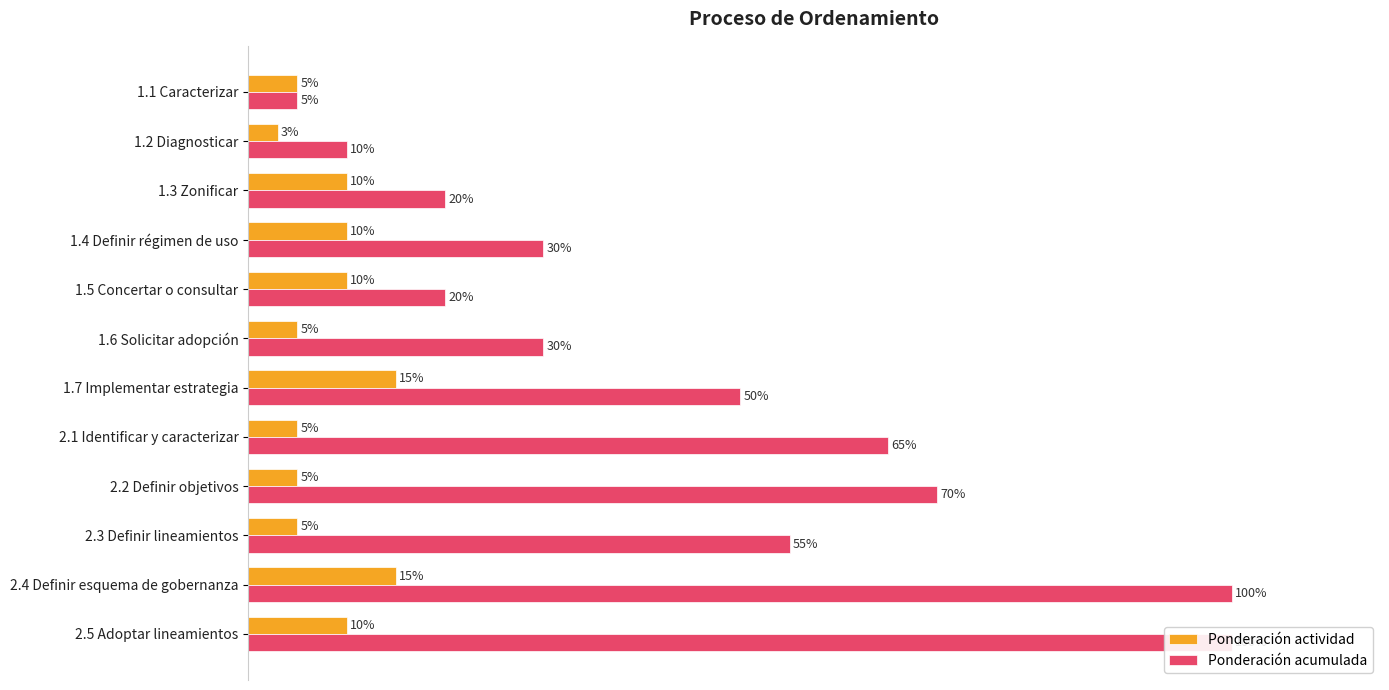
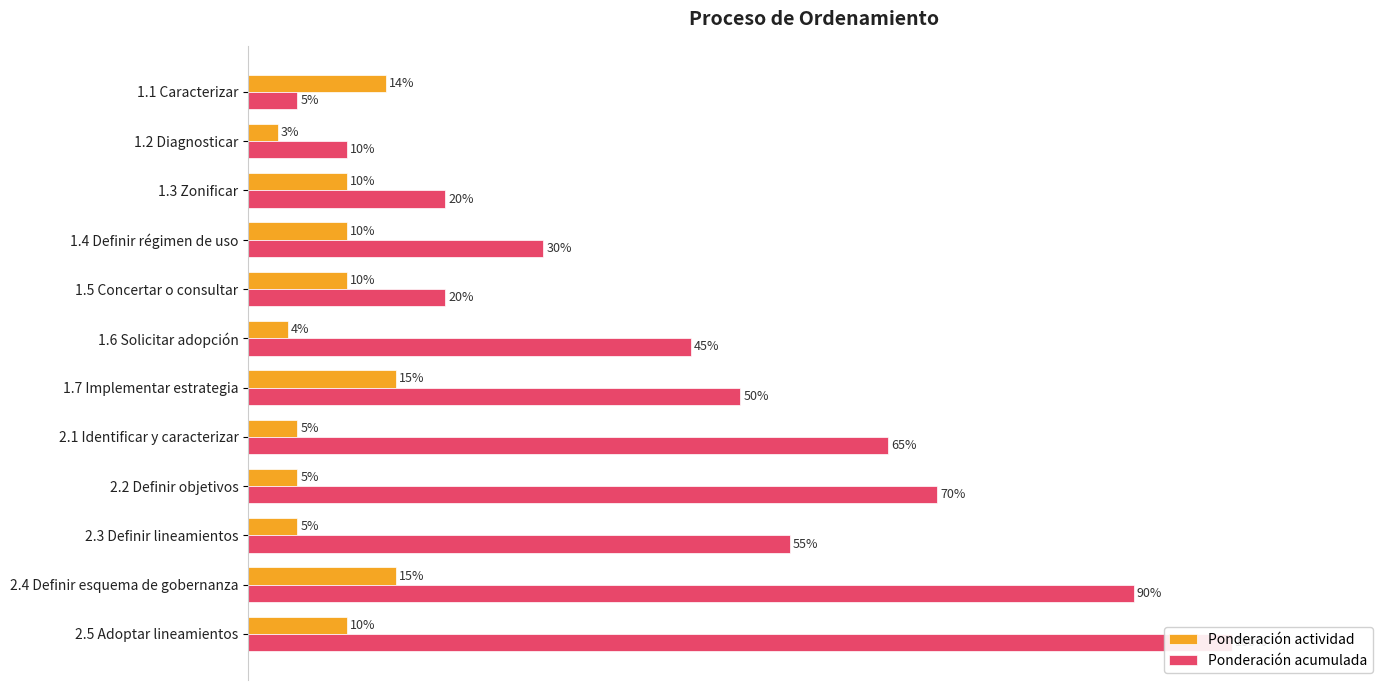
Ponderación actividad, 1.1 Caracterizar: 5% -> 14%
Ponderación actividad, 1.6 Solicitar adopción: 5% -> 4%
Ponderación acumulada, 1.6 Solicitar adopción: 30% -> 45%
Ponderación acumulada, 2.4 Definir esquema de gobernanza: 100% -> 90%
